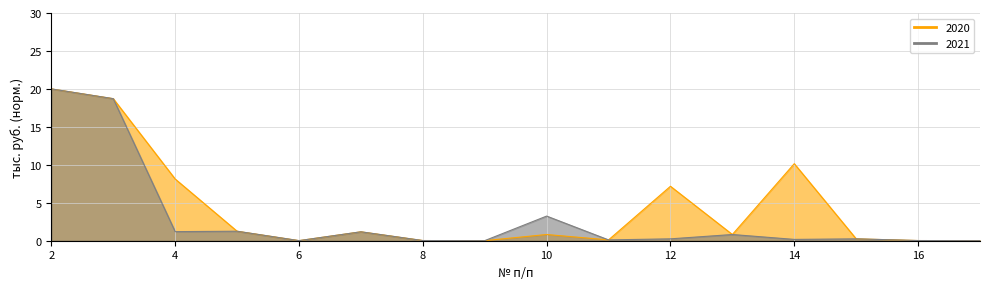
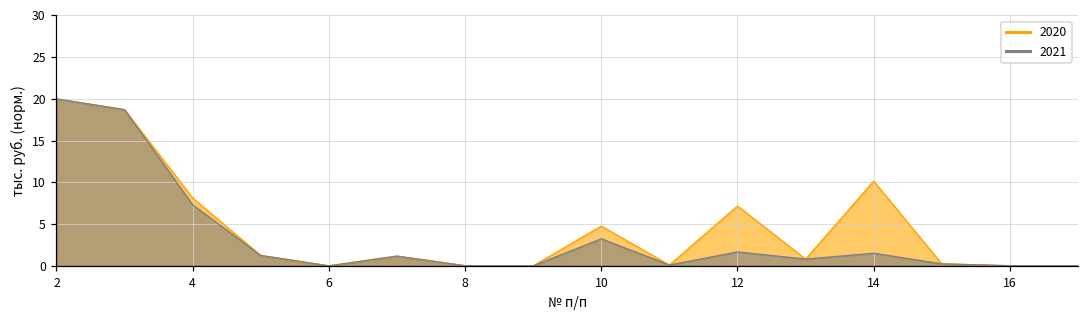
2021, 4: 1 -> 7
2020, 10: 1 -> 5
2021, 12: 0 -> 2
2021, 14: 0 -> 2
